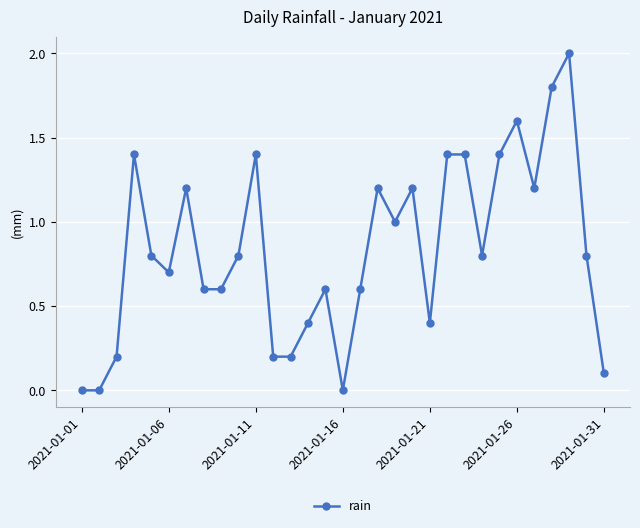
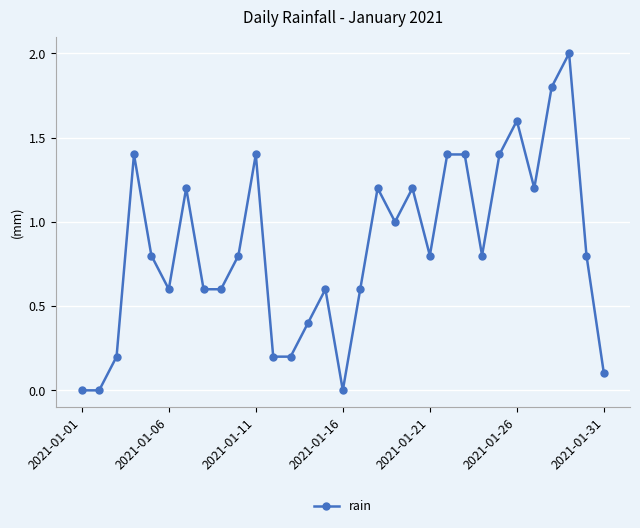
2021-01-06: 0.7 -> 0.6
2021-01-21: 0.4 -> 0.8
